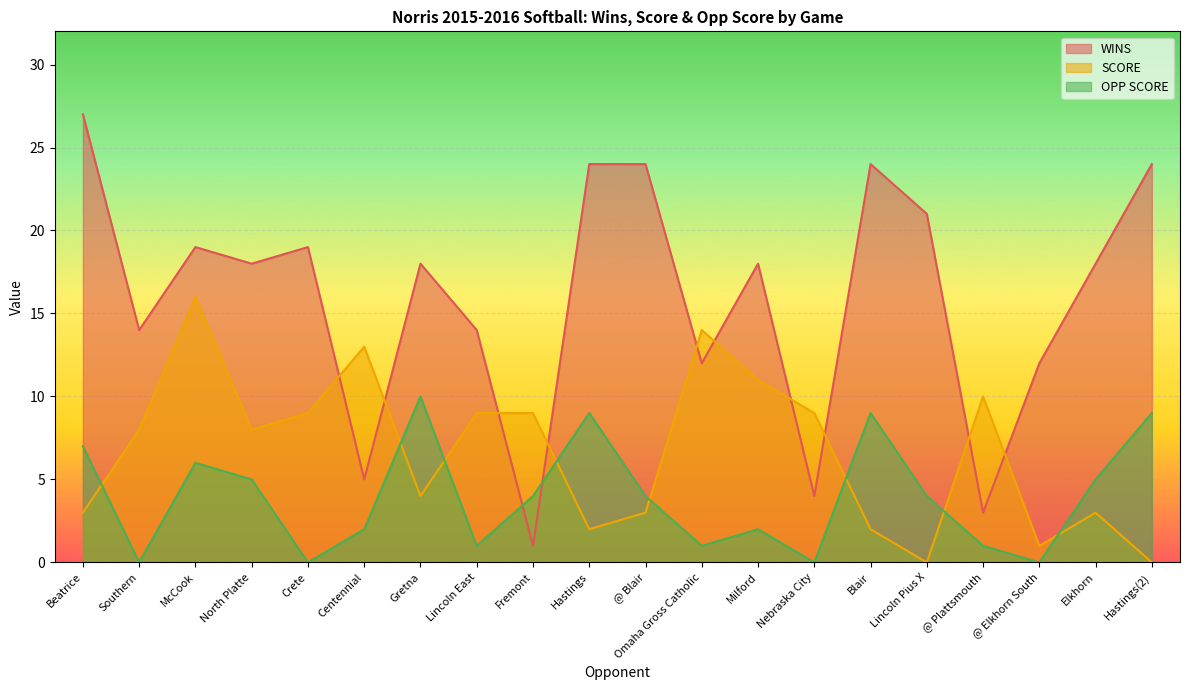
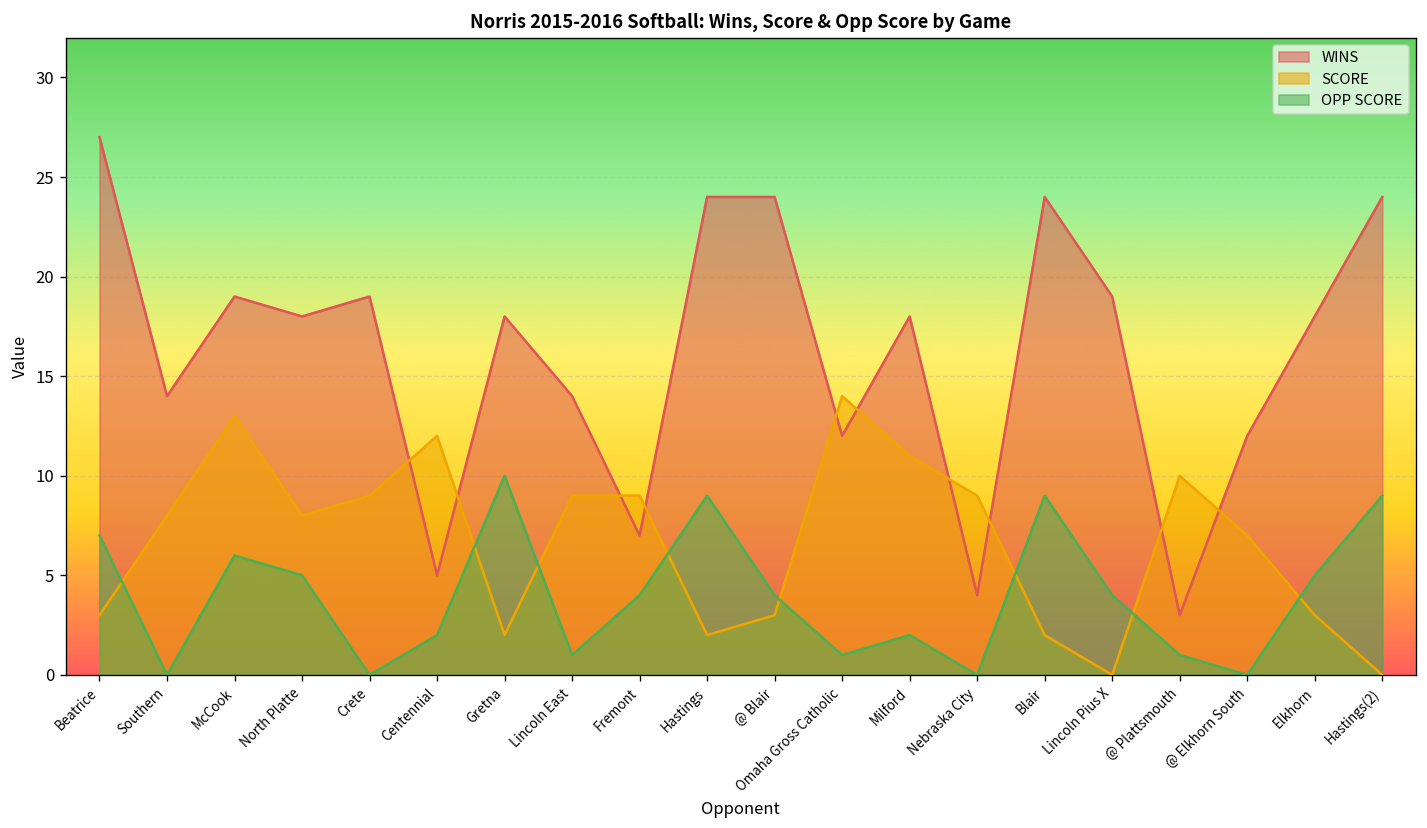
SCORE, McCook: 16 -> 13
SCORE, Centennial: 13 -> 12
SCORE, Gretna: 4 -> 2
WINS, Fremont: 1 -> 7
WINS, Lincoln Pius X: 21 -> 19
SCORE, @ Elkhorn South: 1 -> 7
